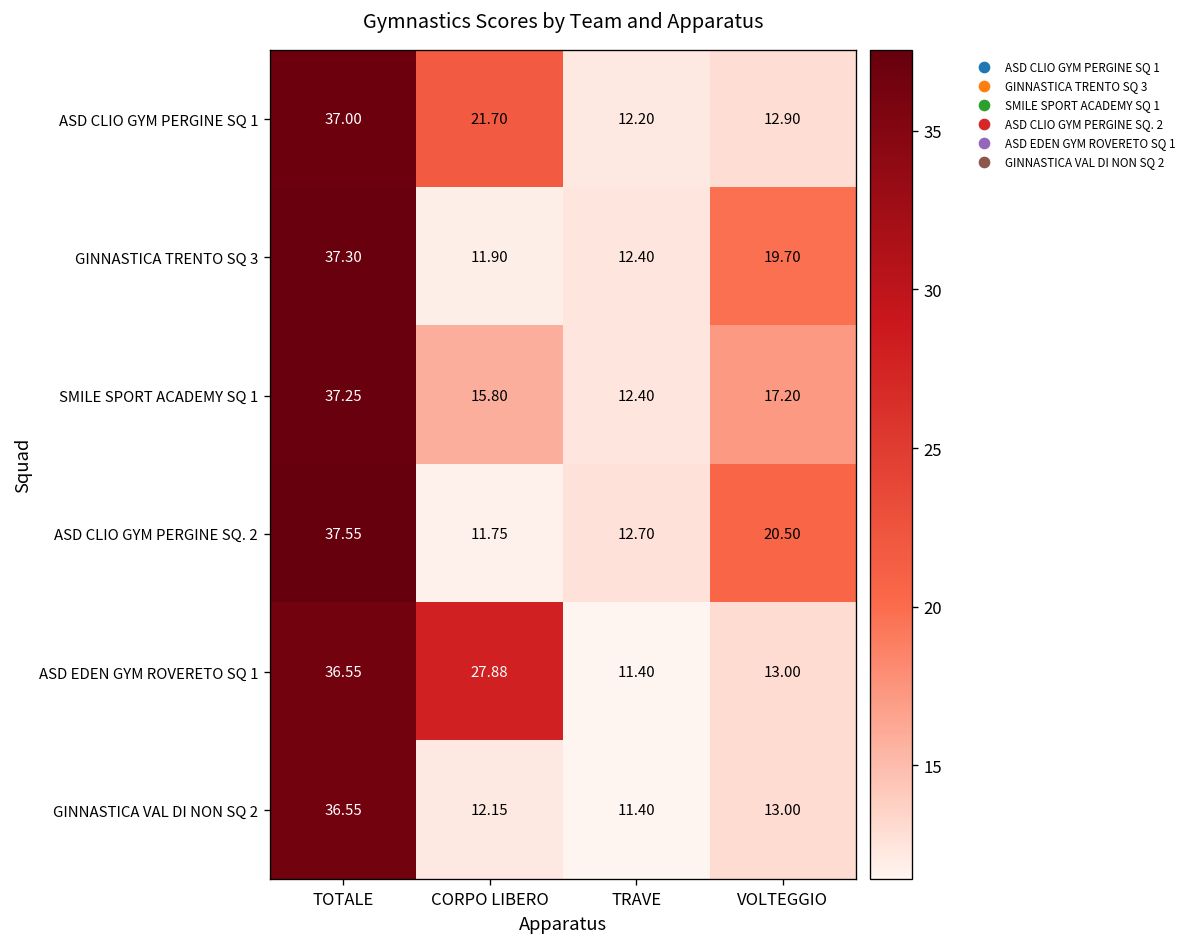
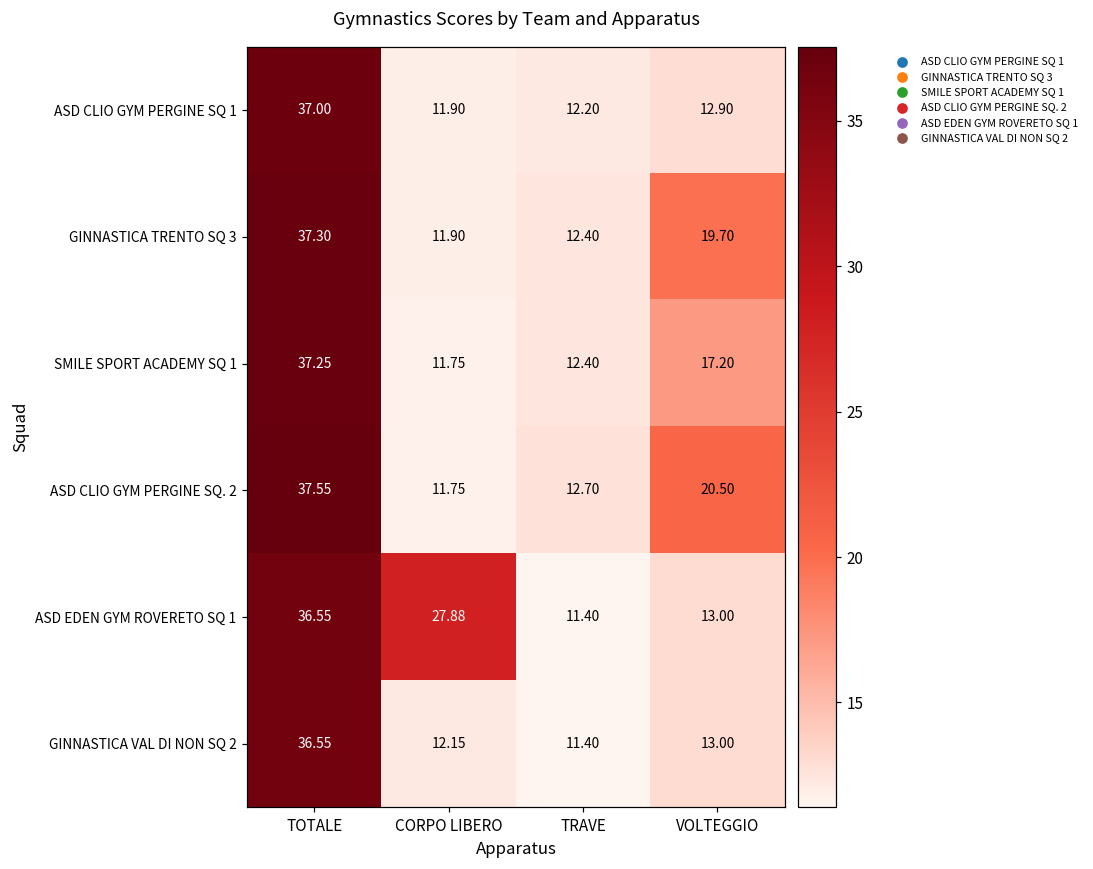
ASD CLIO GYM PERGINE SQ 1, CORPO LIBERO: 21.70 -> 11.90
SMILE SPORT ACADEMY SQ 1, CORPO LIBERO: 15.80 -> 11.75
